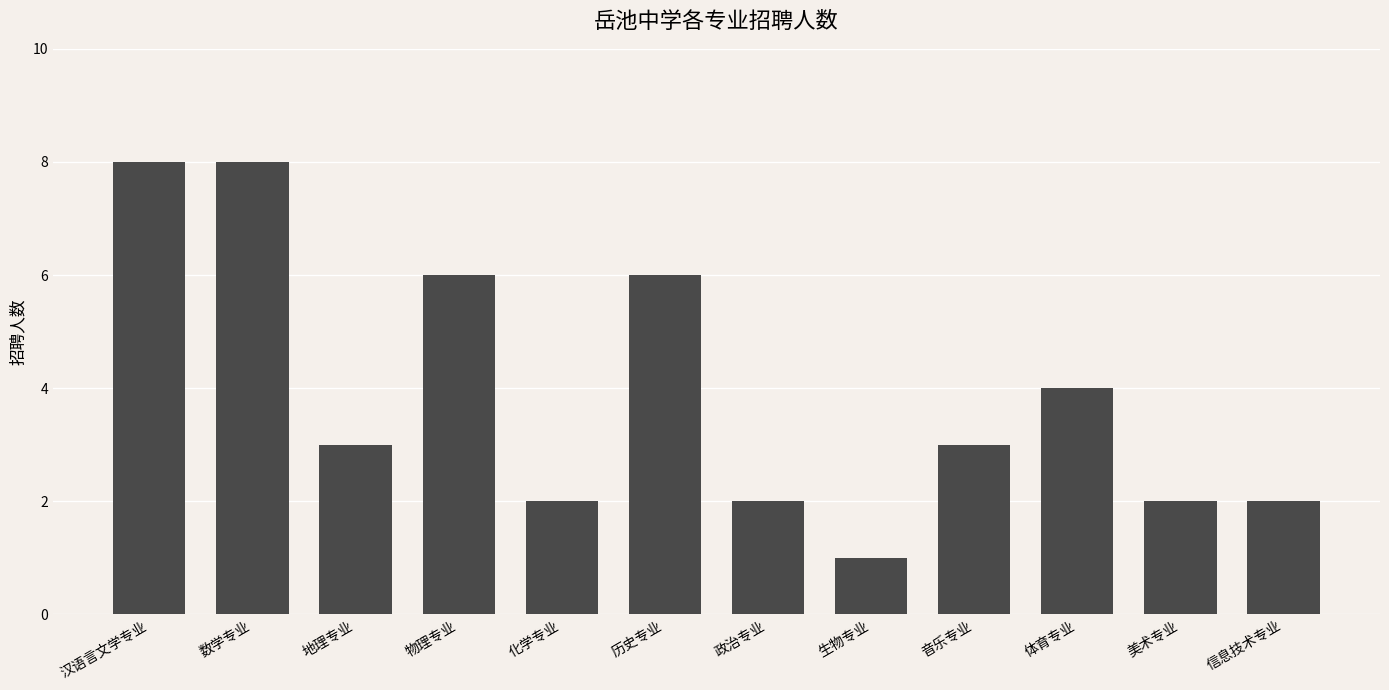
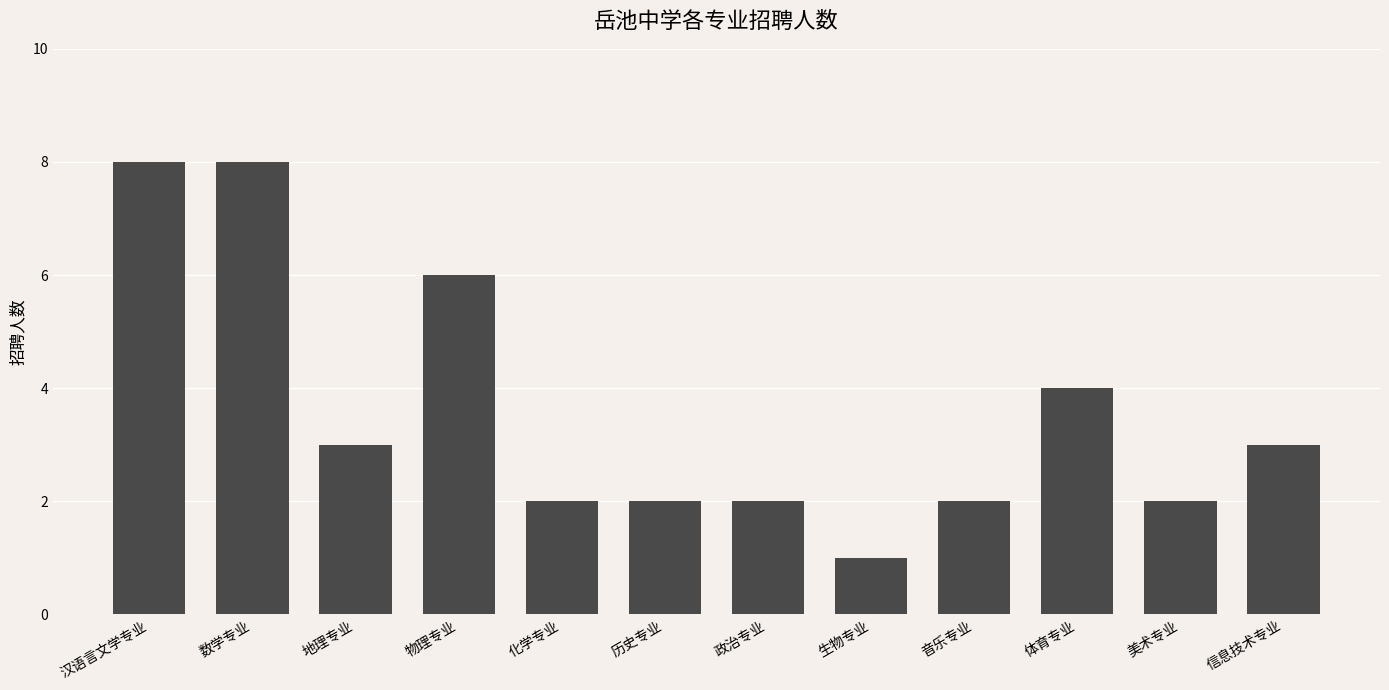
历史专业: 6 -> 2
音乐专业: 3 -> 2
信息技术专业: 2 -> 3
